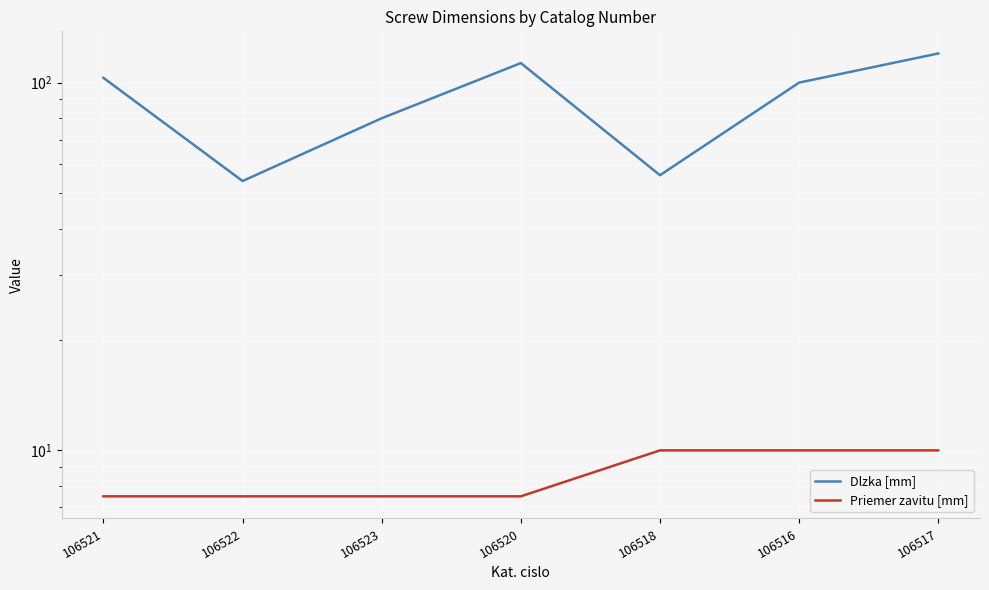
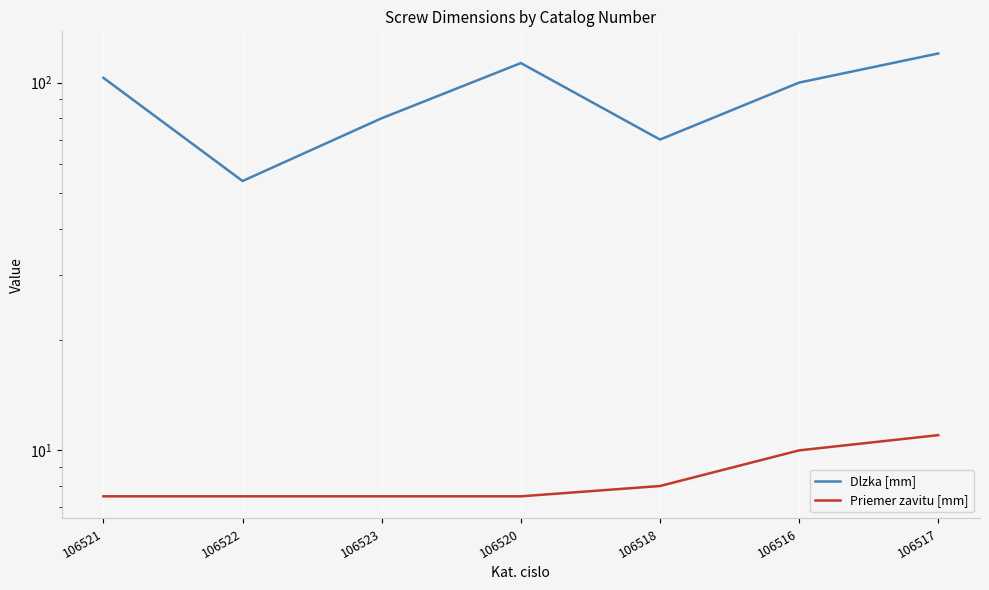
Dlzka [mm], 106518: 56 -> 70
Priemer zavitu [mm], 106518: 10 -> 8
Priemer zavitu [mm], 106517: 10 -> 11
